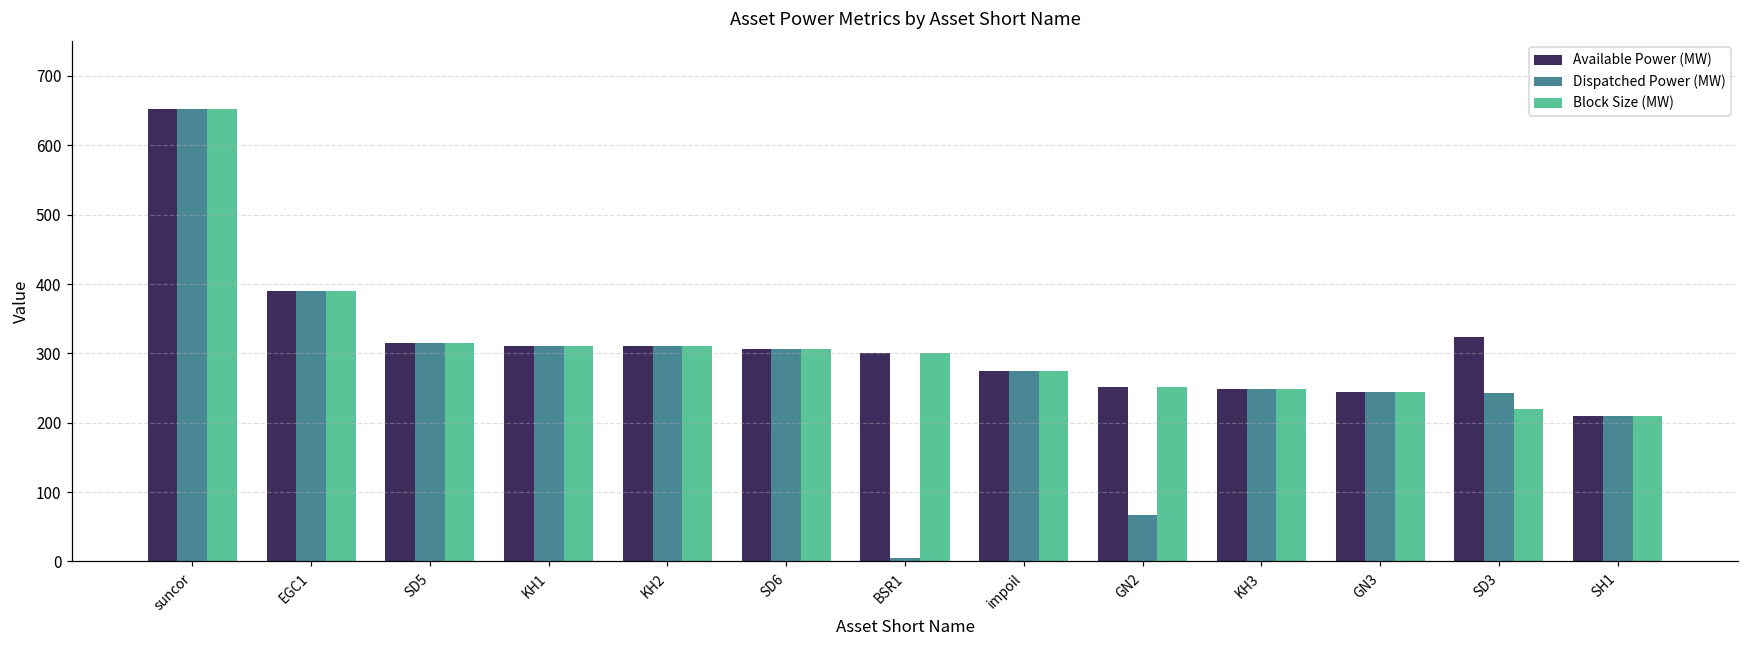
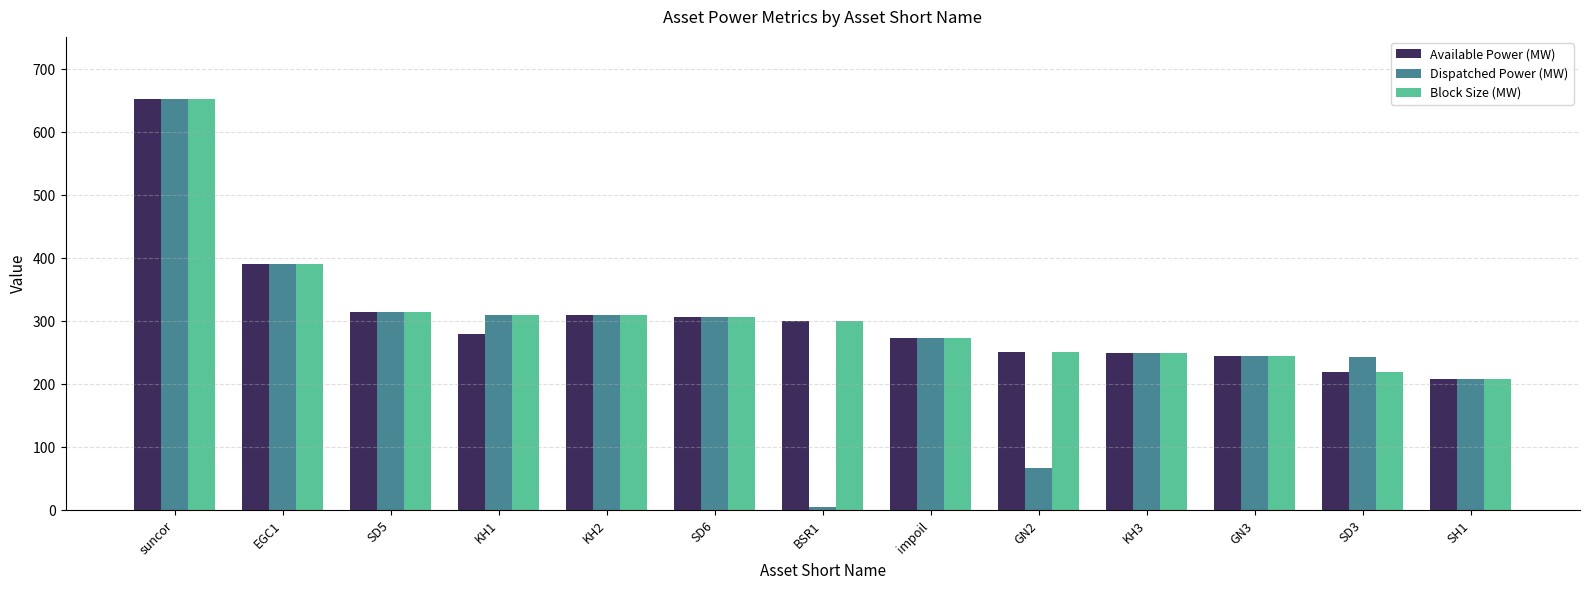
Available Power (MW), KH1: 310 -> 280
Available Power (MW), SD3: 320 -> 220
